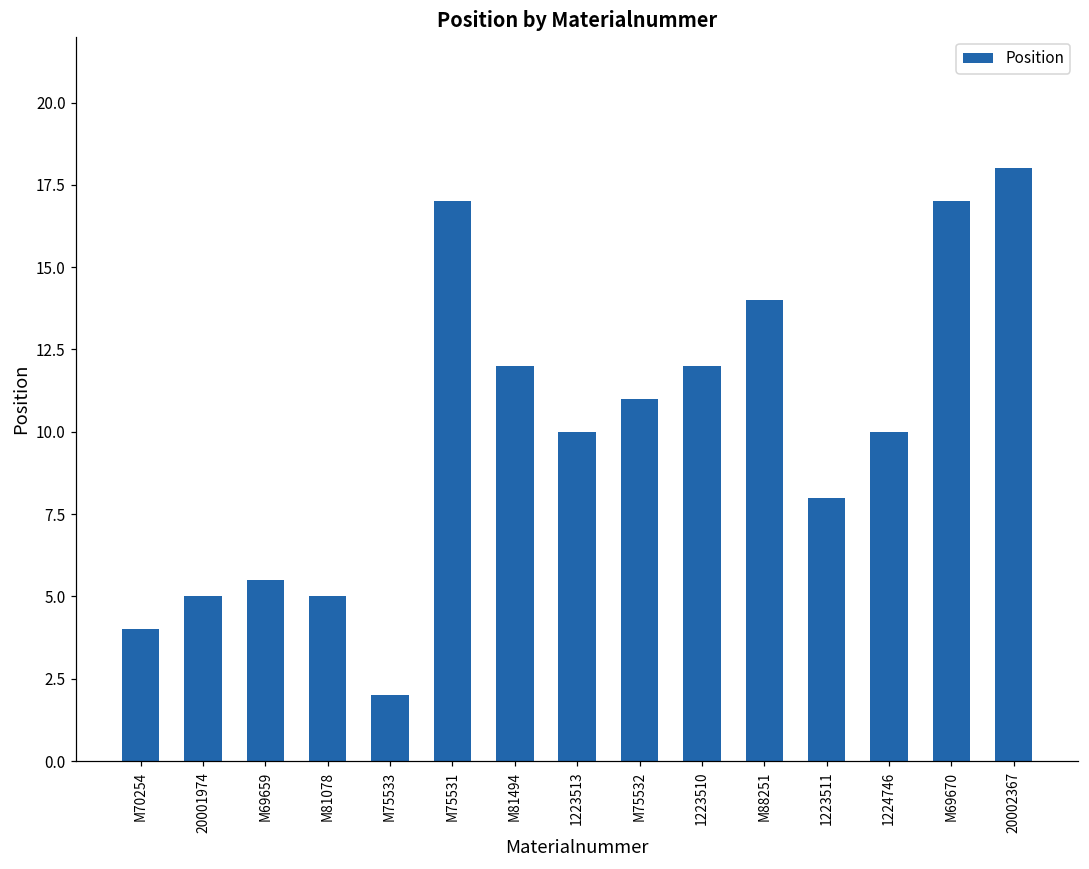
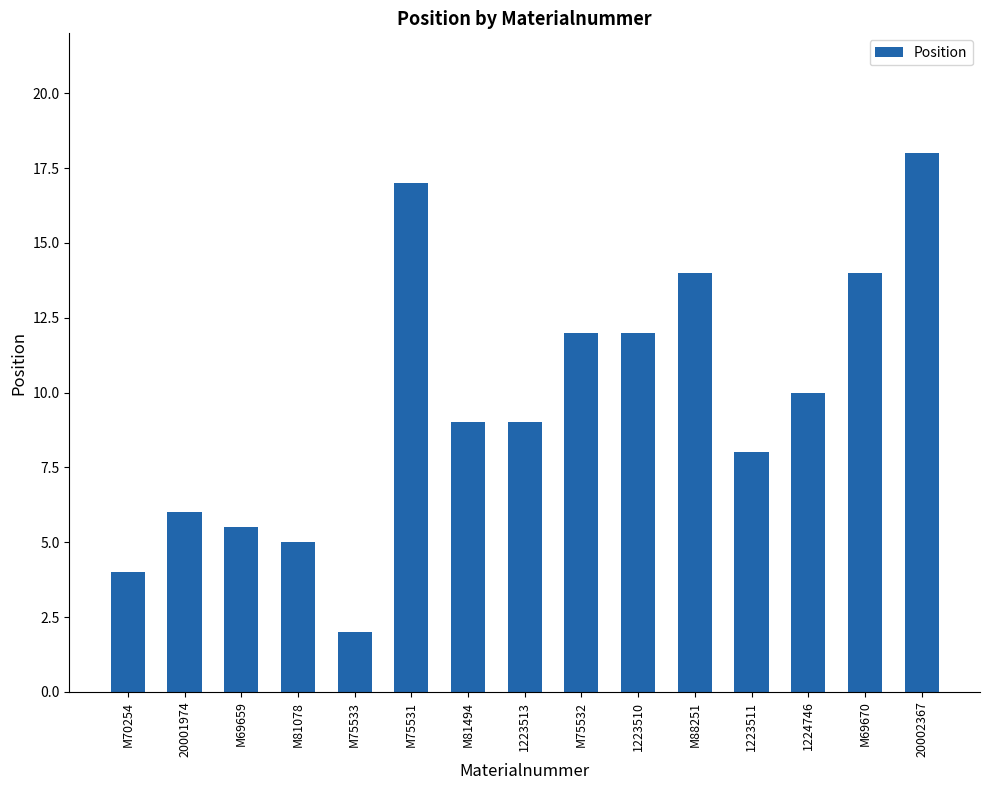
20001974: 5 -> 6
M81494: 12 -> 9
1223513: 10 -> 9
M75532: 11 -> 12
M69670: 17 -> 14
